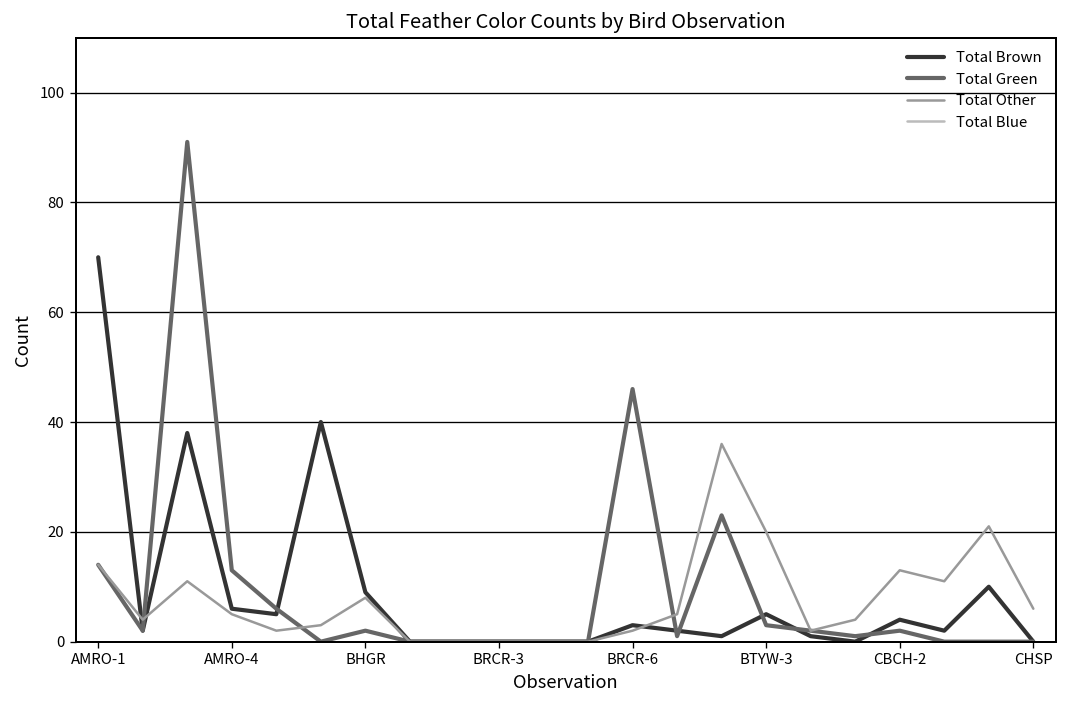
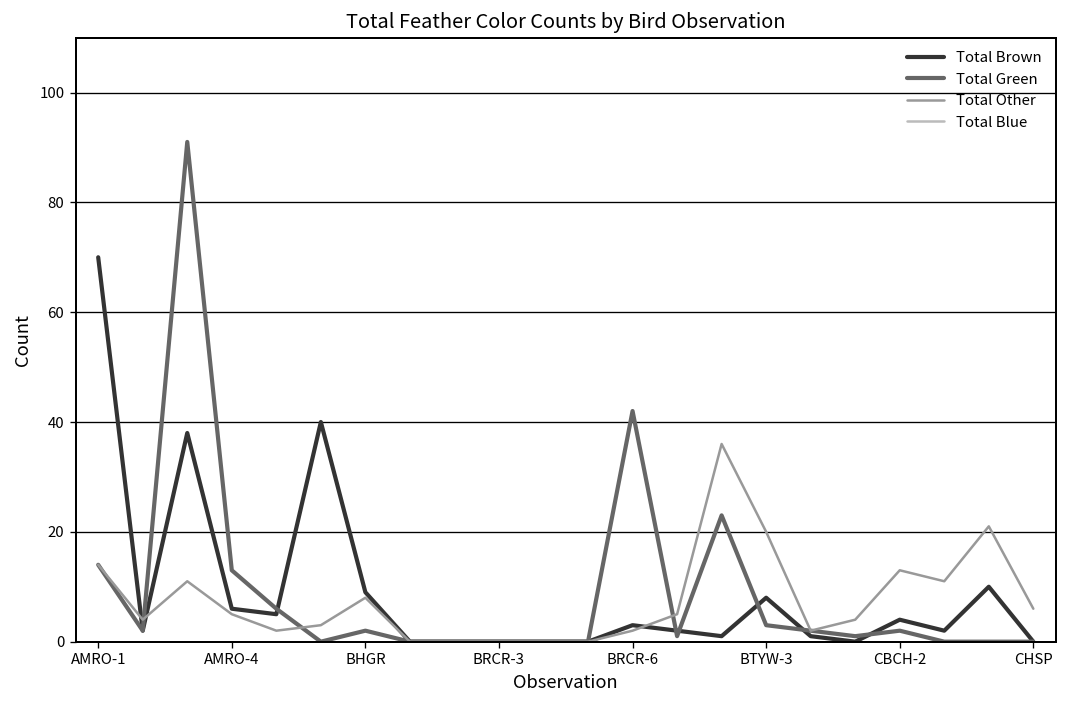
Total Green, BRCR-6: 46 -> 42
Total Brown, BTYW-3: 5 -> 8
